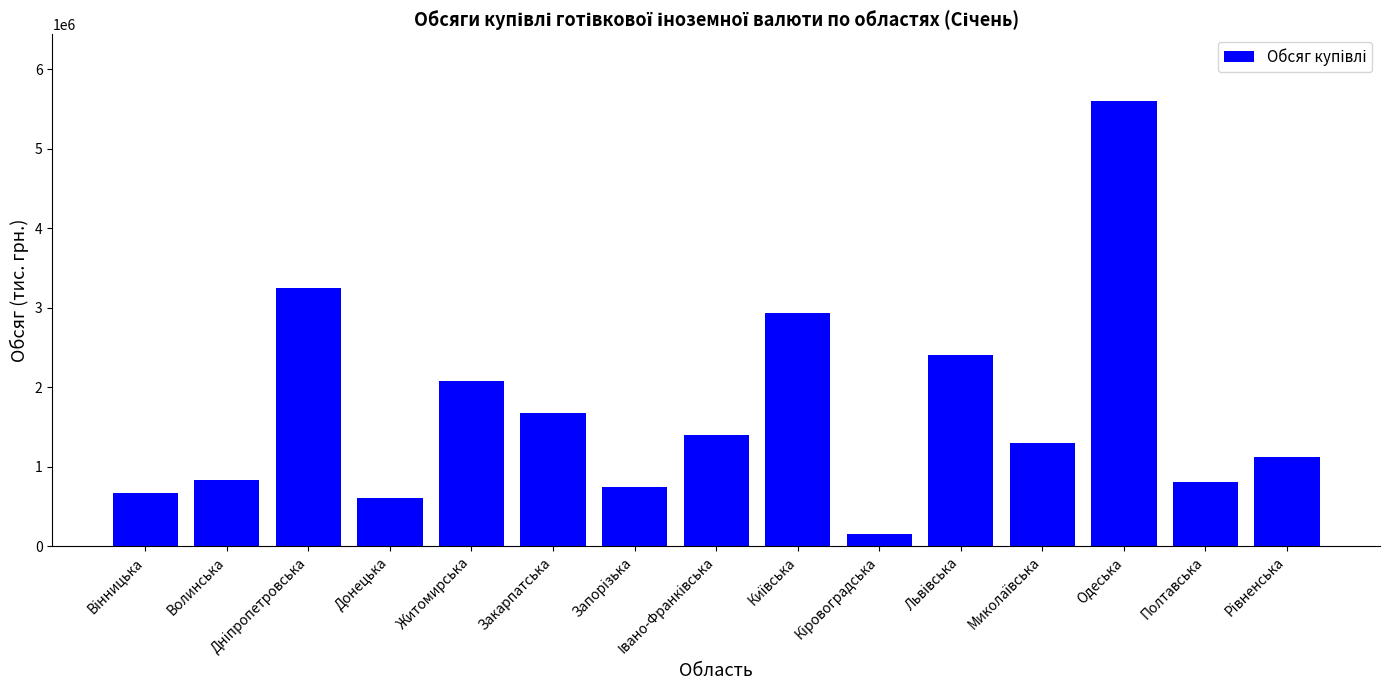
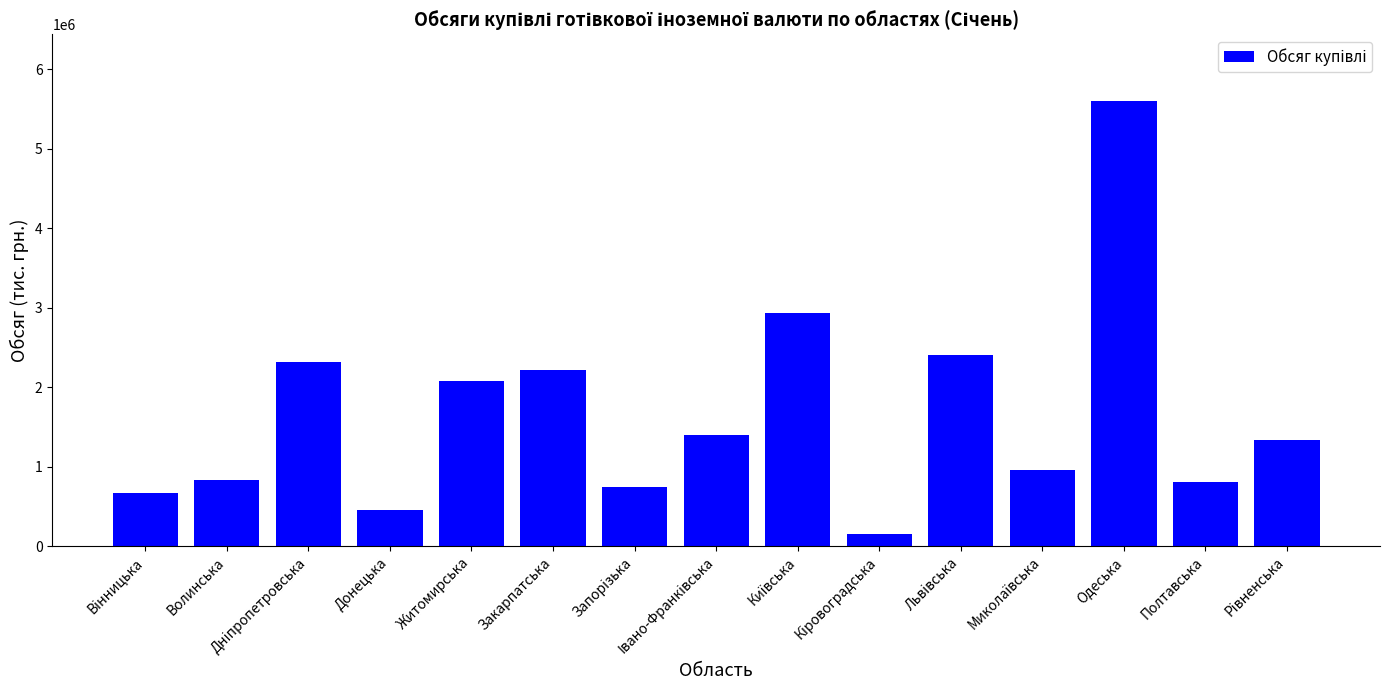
Дніпропетровська: 3300000 -> 2300000
Донецька: 600000 -> 500000
Закарпатська: 1700000 -> 2200000
Миколаївська: 1300000 -> 1000000
Рівненська: 1100000 -> 1300000
